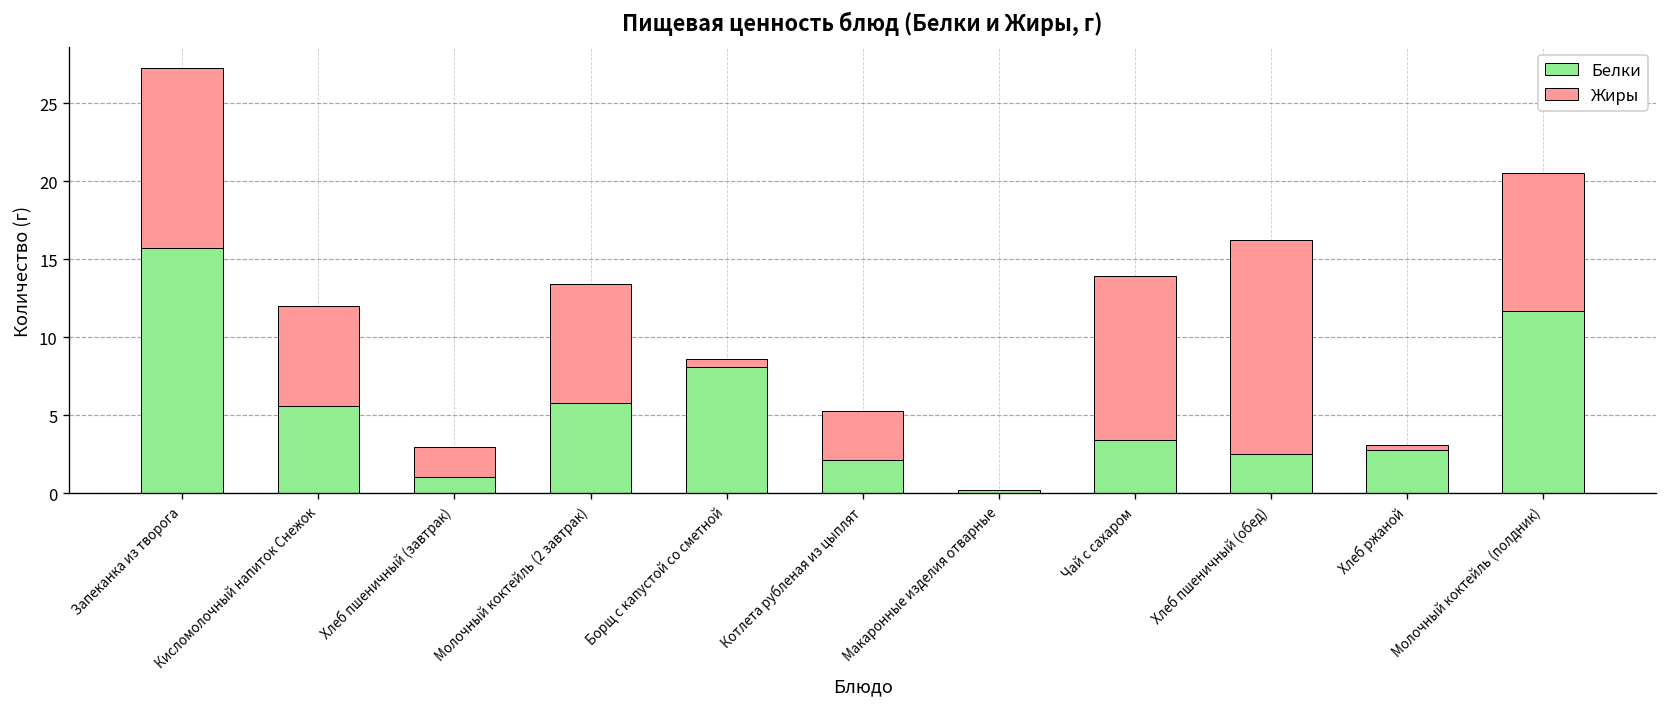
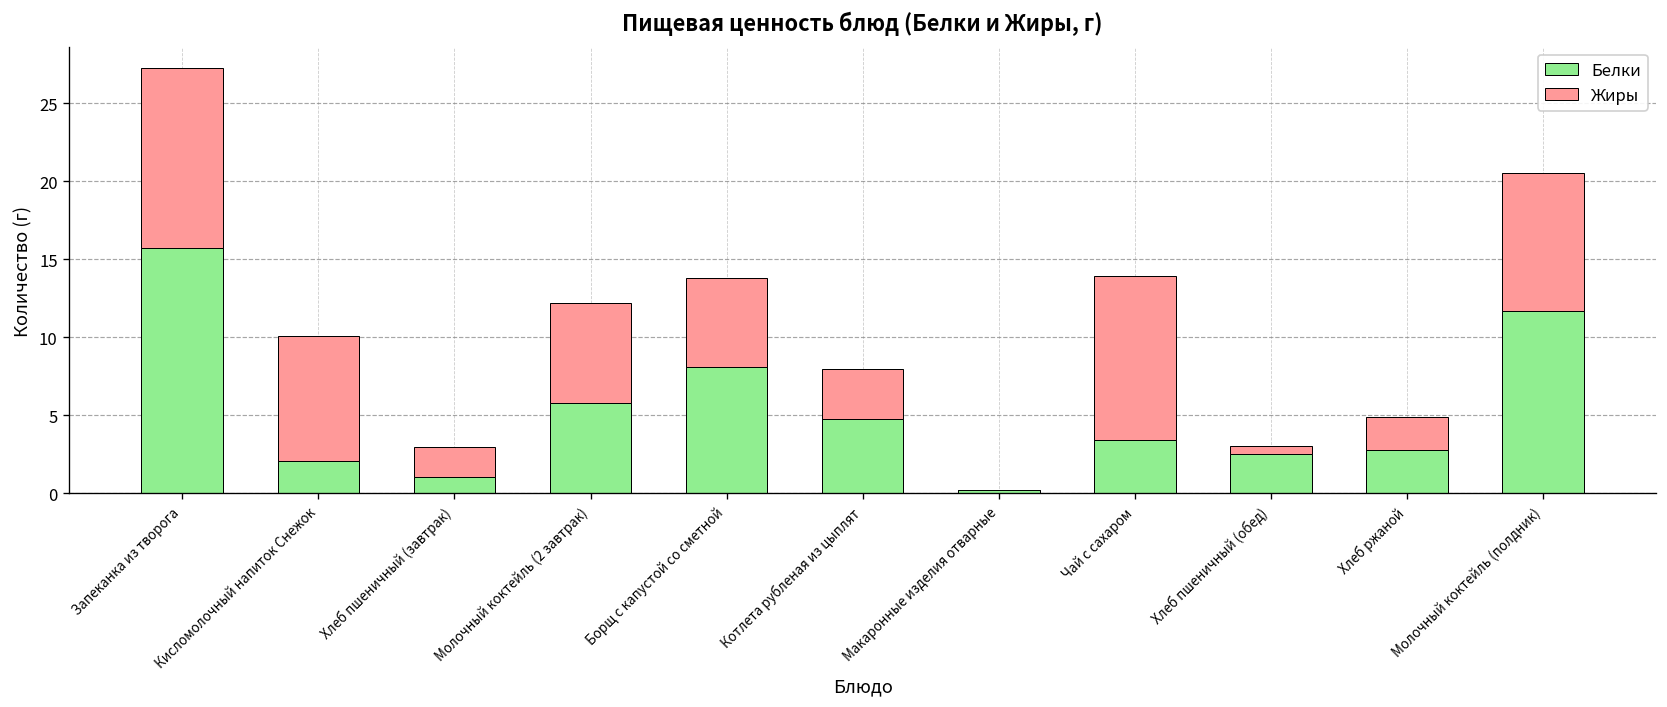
Белки, Кисломолочный напиток Снежок: 5.6 -> 2.1
Жиры, Кисломолочный напиток Снежок: 6.4 -> 8.0
Жиры, Молочный коктейль (2 завтрак): 7.6 -> 6.4
Жиры, Борщ с капустой со сметной: 0.5 -> 5.7
Белки, Котлета рубленая из цыплят: 2.1 -> 4.8
Жиры, Хлеб пшеничный (обед): 13.7 -> 0.5
Жиры, Хлеб ржаной: 0.4 -> 2.1
